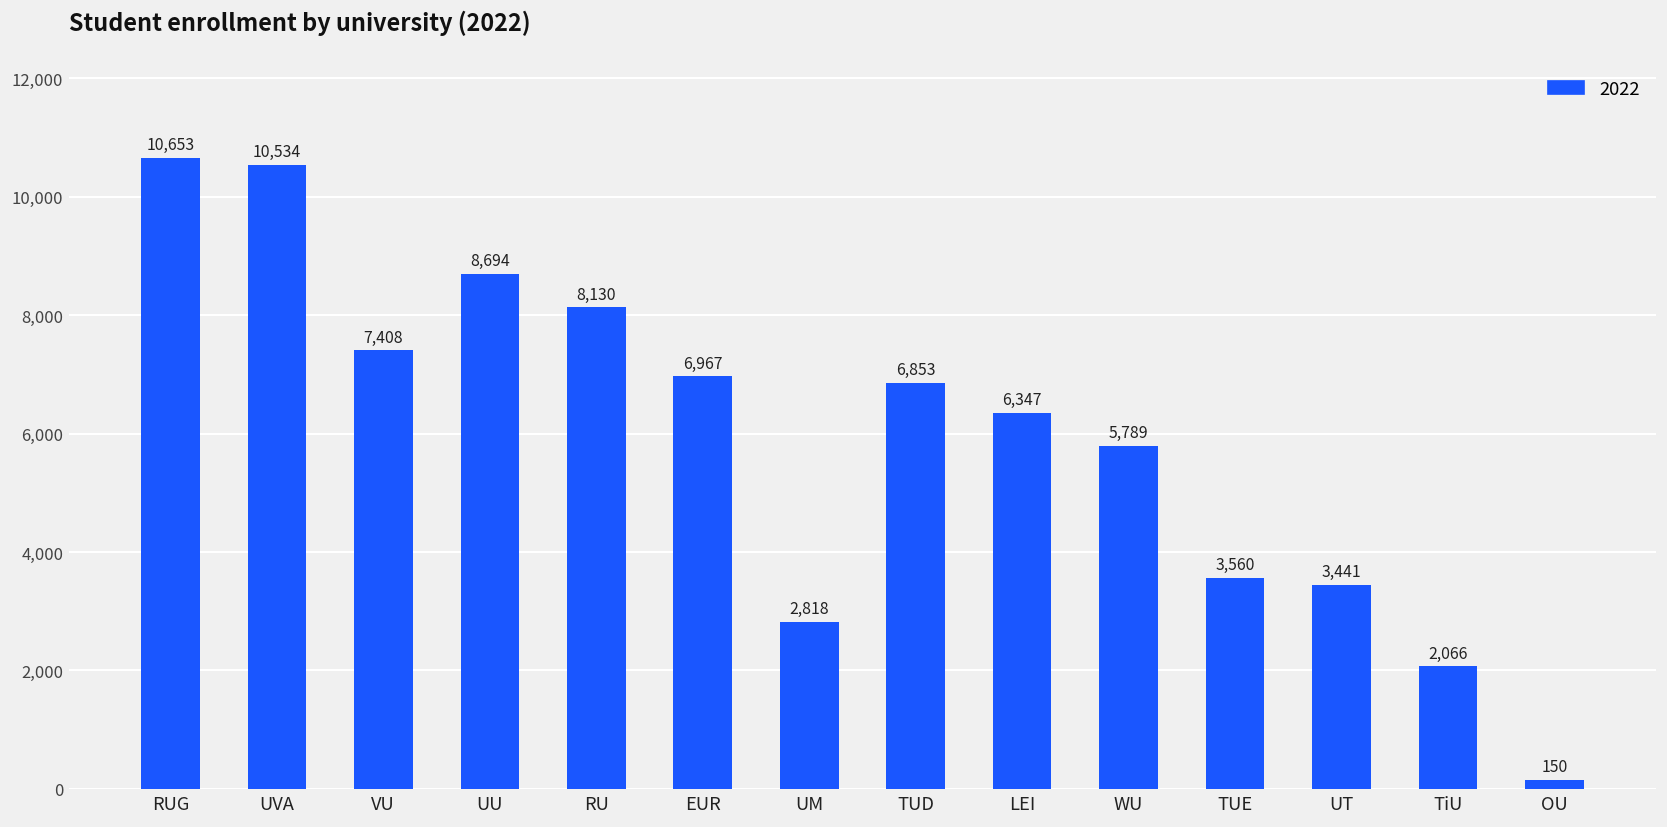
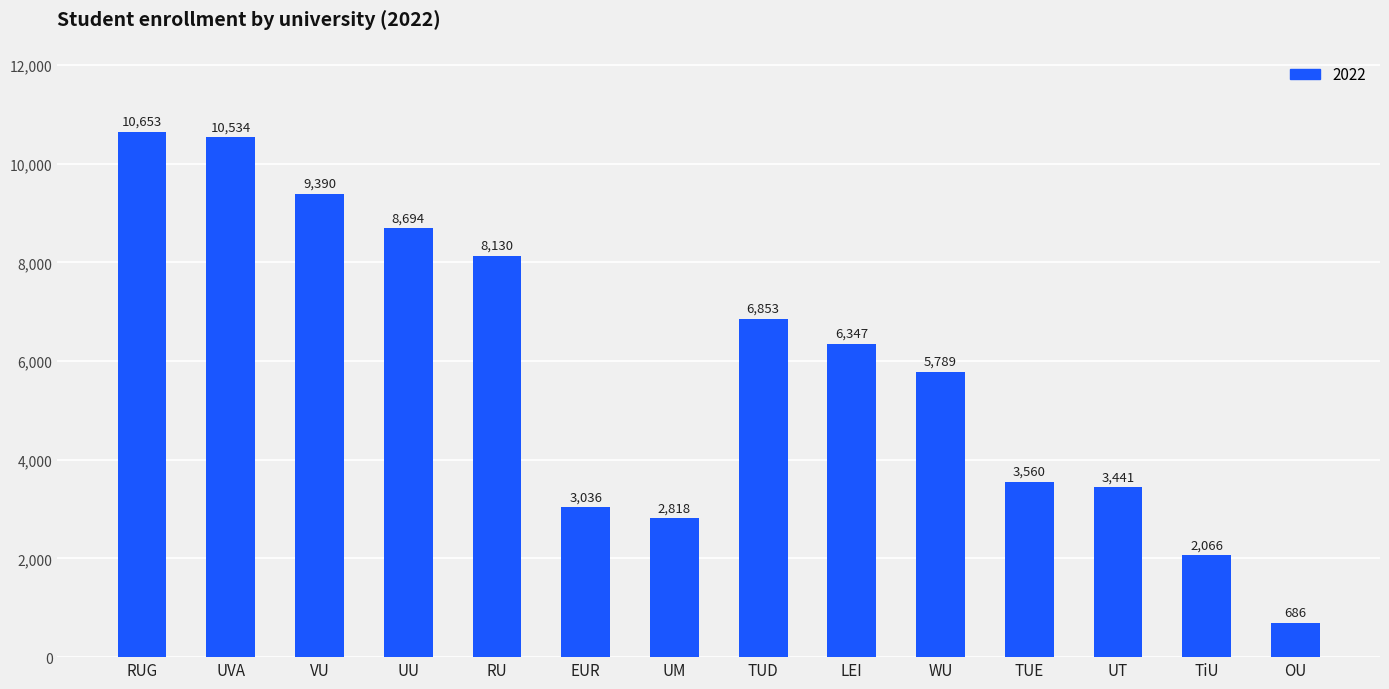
VU: 7,408 -> 9,390
EUR: 6,967 -> 3,036
OU: 150 -> 686
